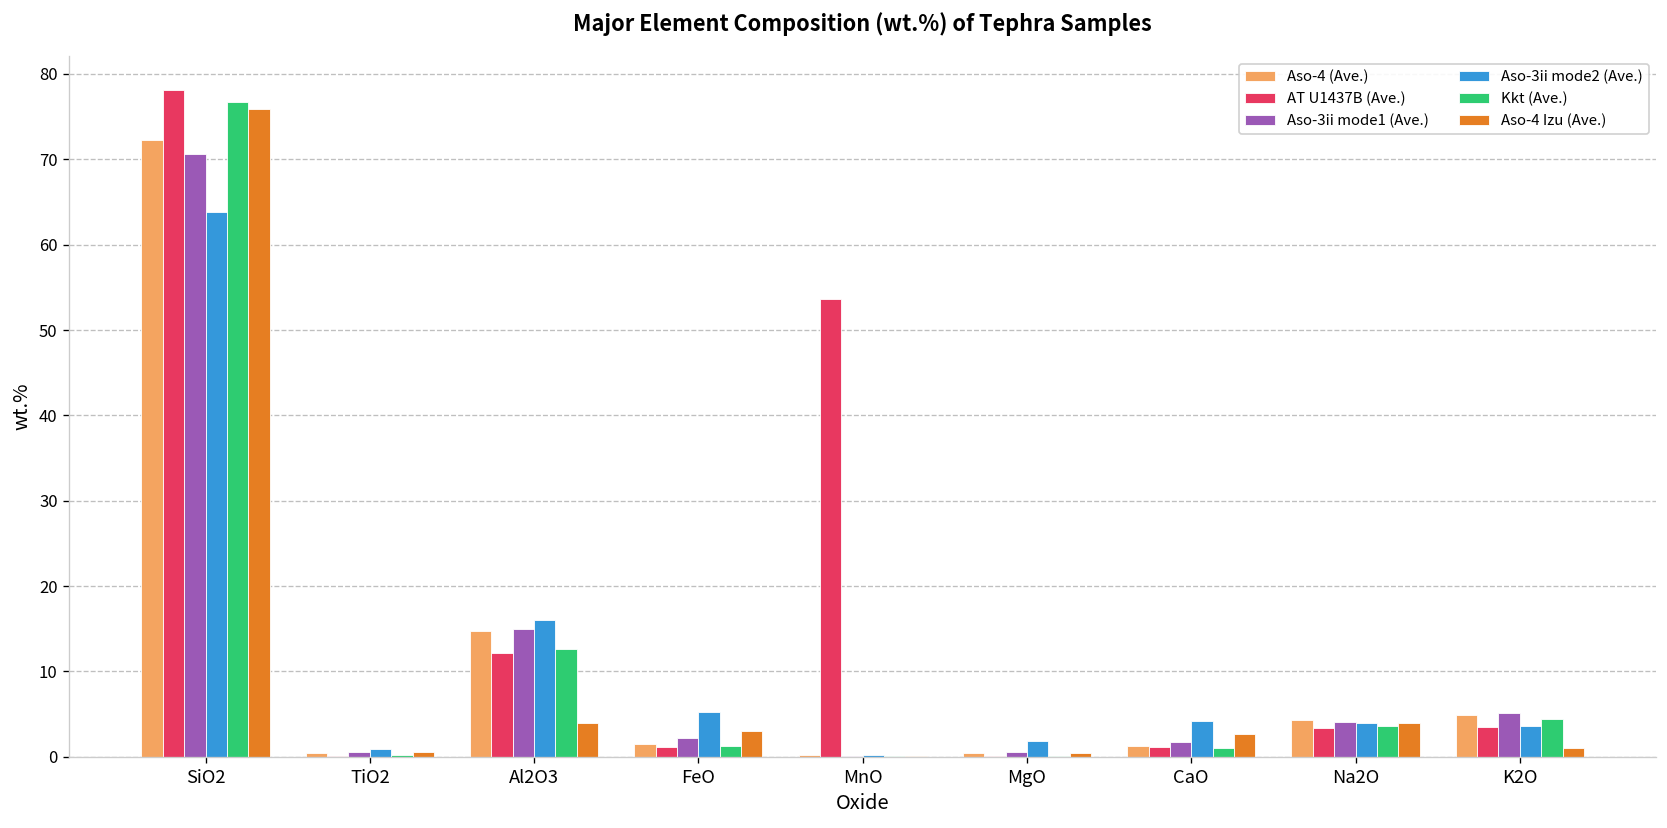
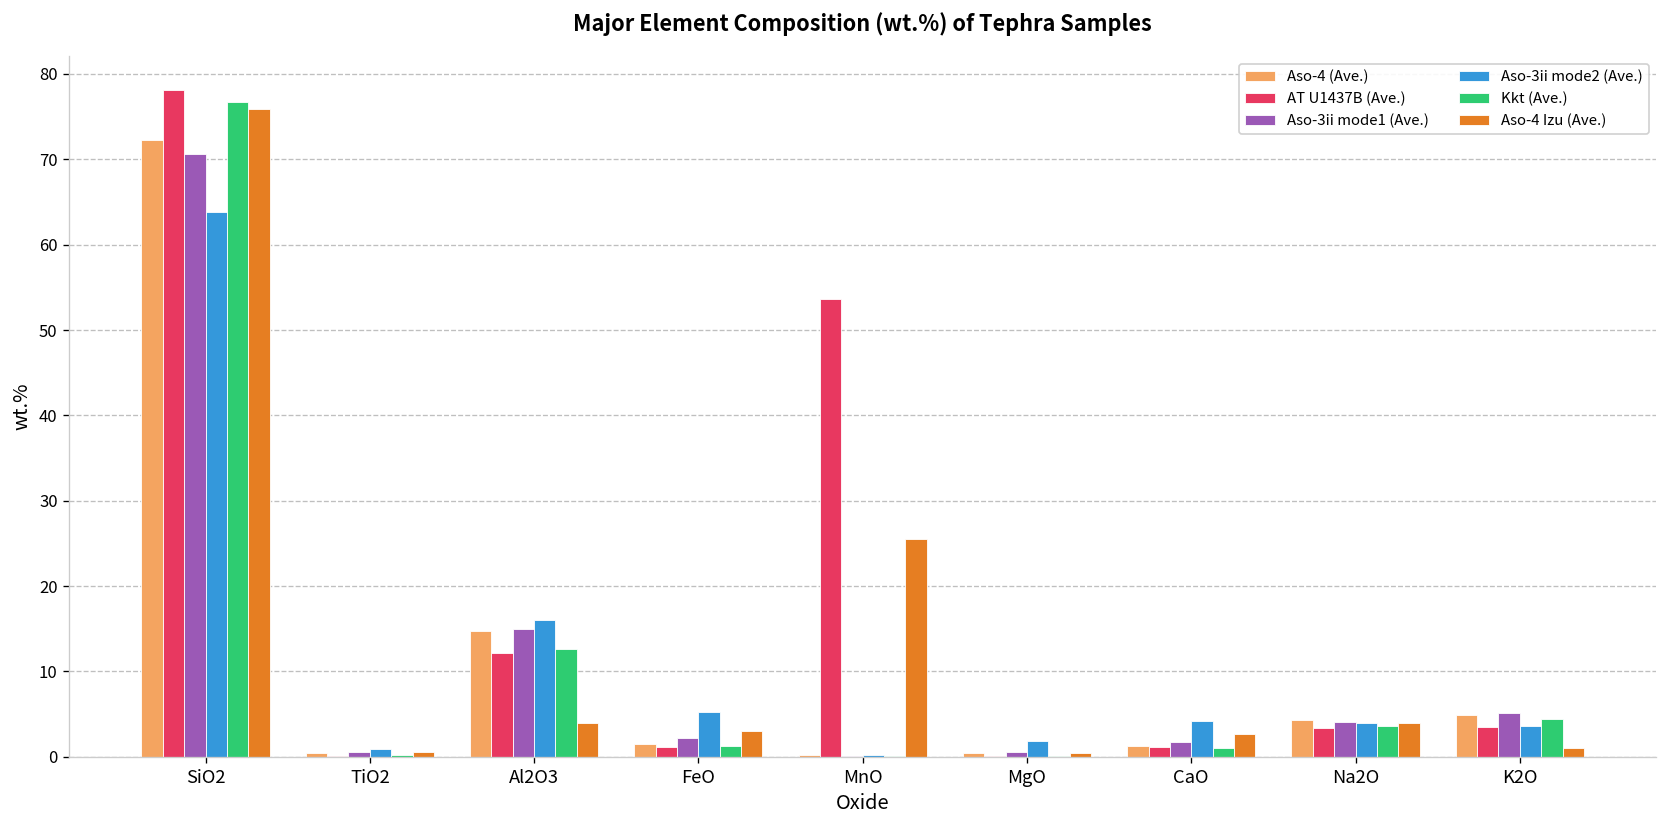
Aso-4 Izu (Ave.), MnO: 0 -> 26
